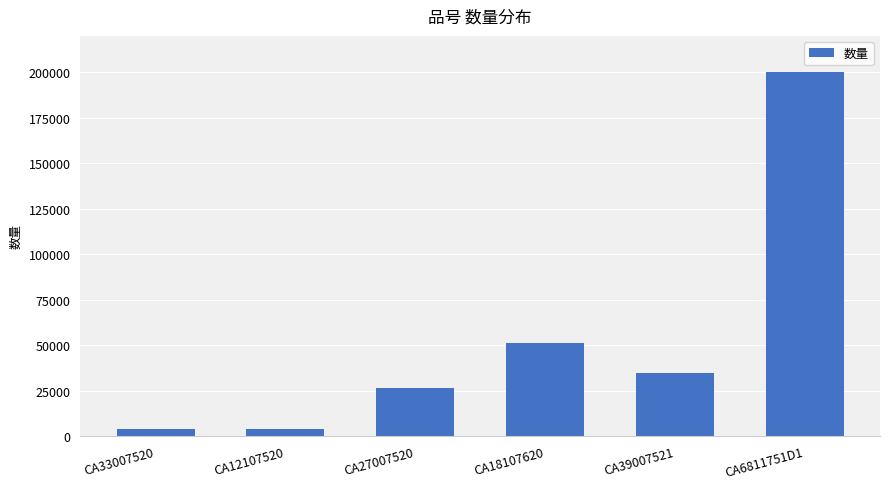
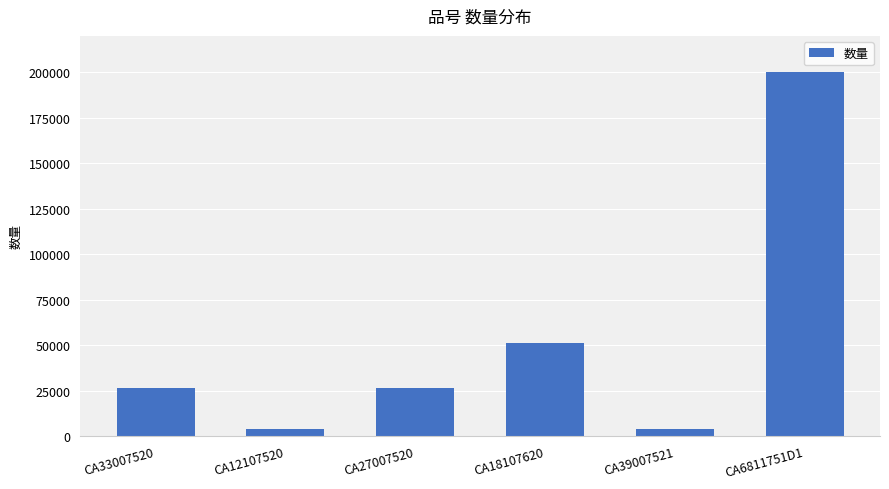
CA33007520: 4000 -> 26000
CA39007521: 34000 -> 4000
